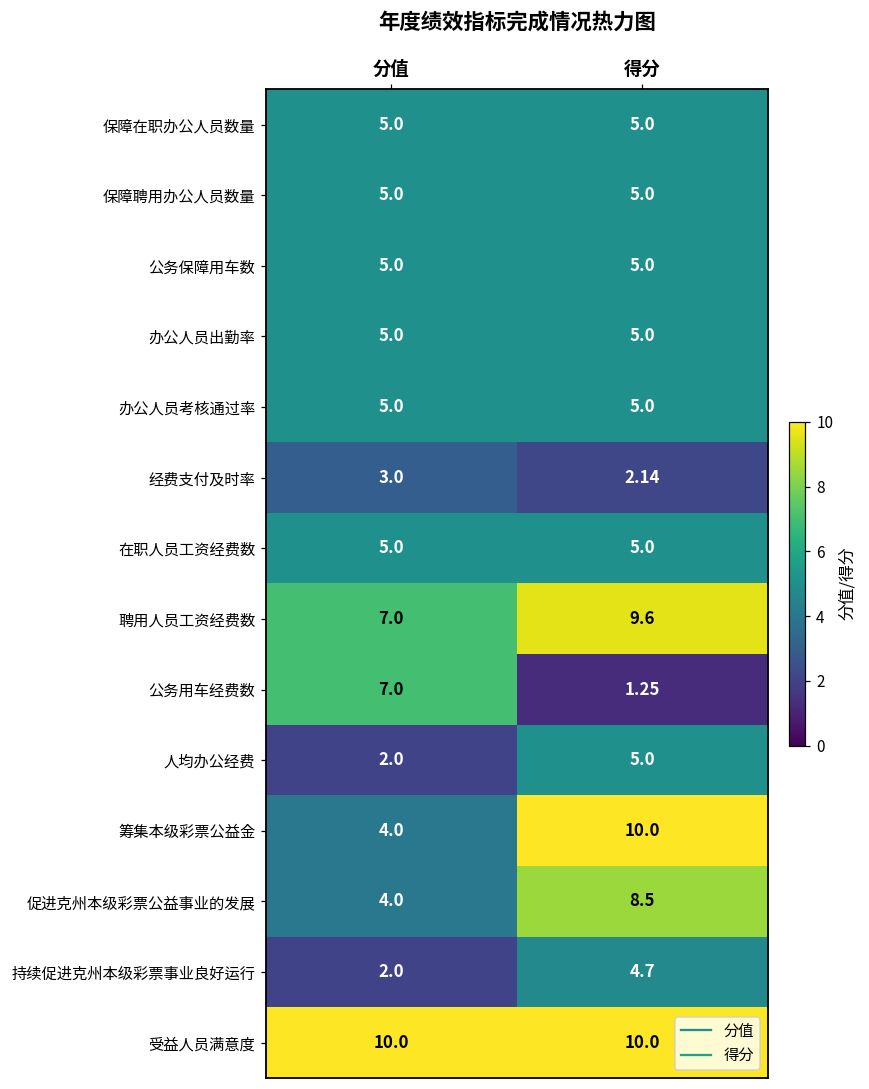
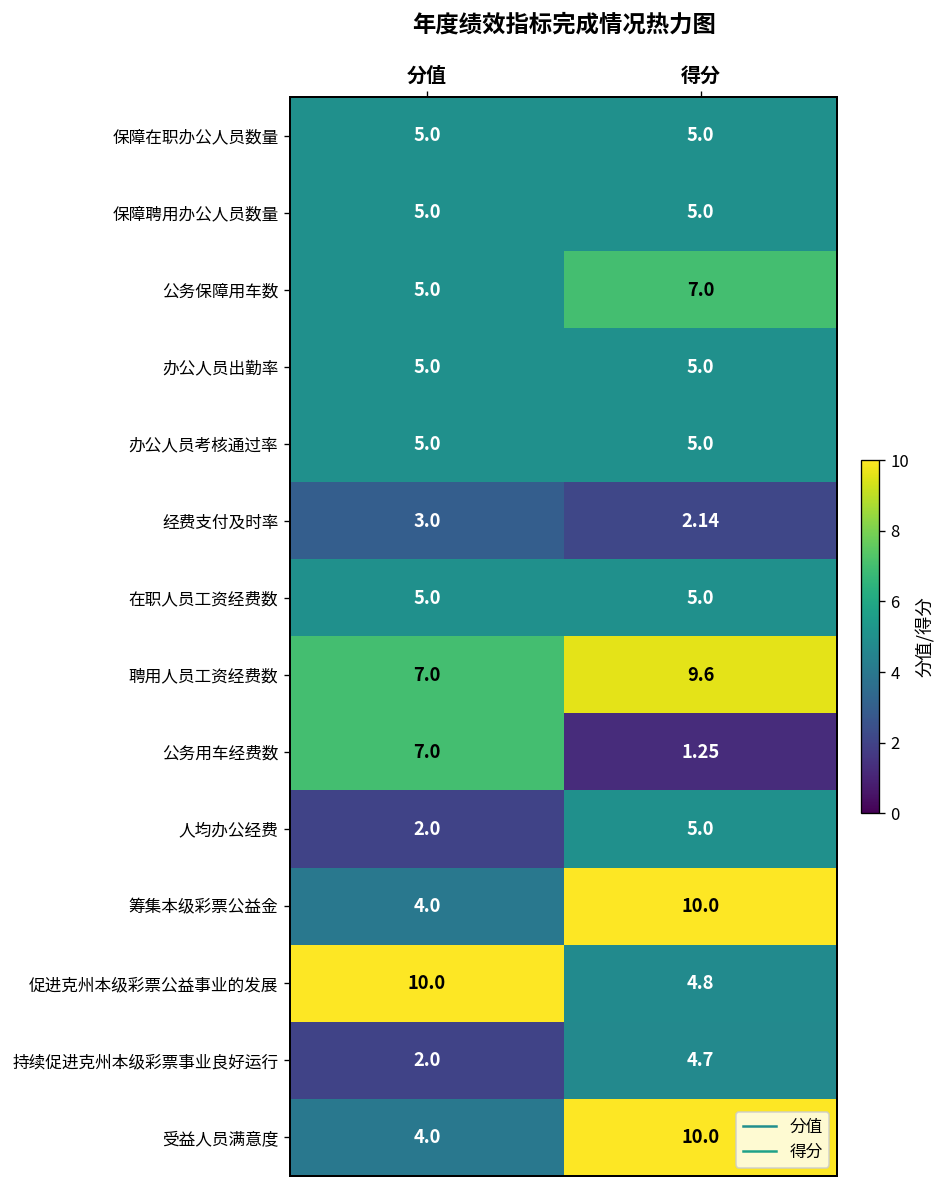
公务保障用车数, 得分: 5.0 -> 7.0
促进克州本级彩票公益事业的发展, 分值: 4.0 -> 10.0
促进克州本级彩票公益事业的发展, 得分: 8.5 -> 4.8
受益人员满意度, 分值: 10.0 -> 4.0
